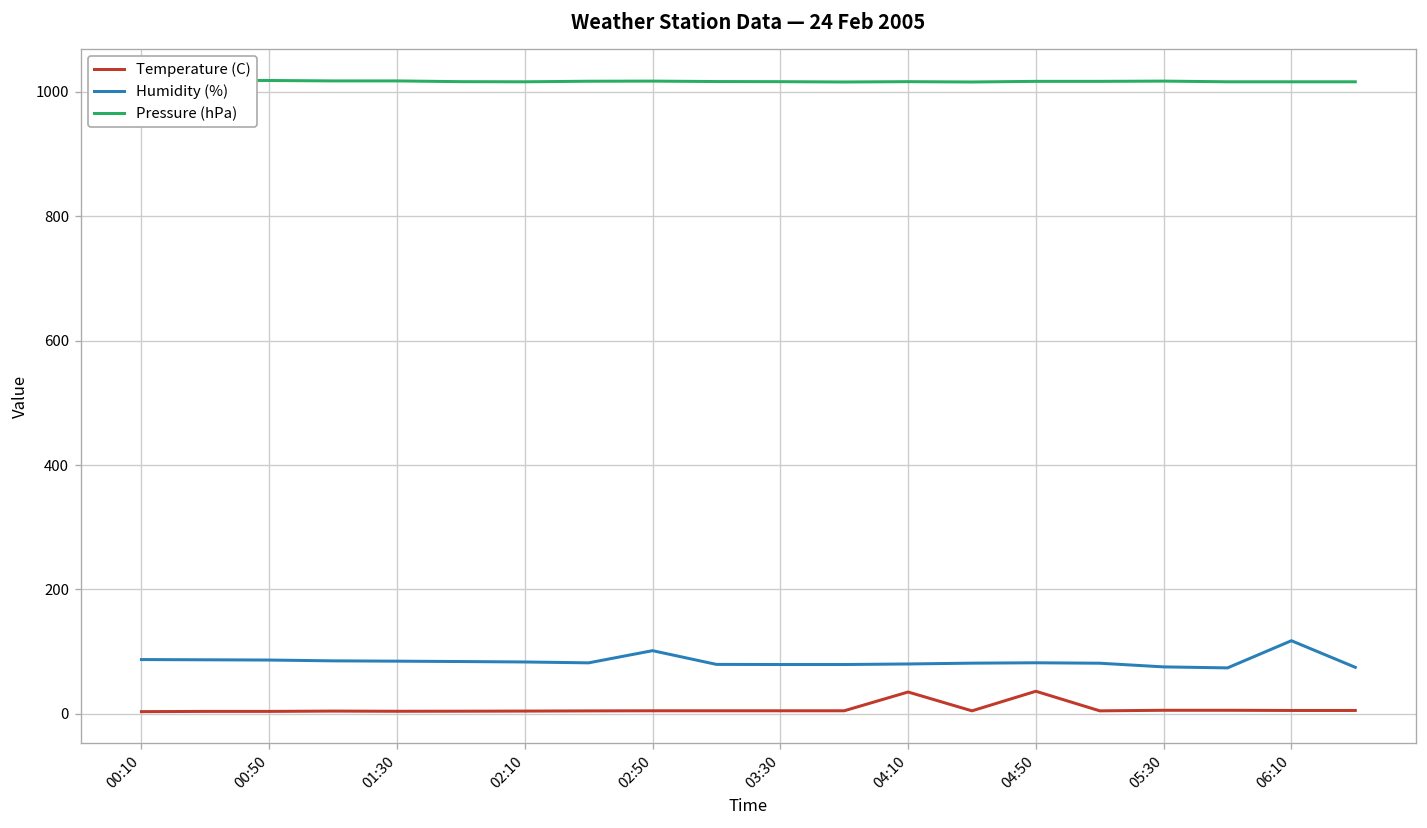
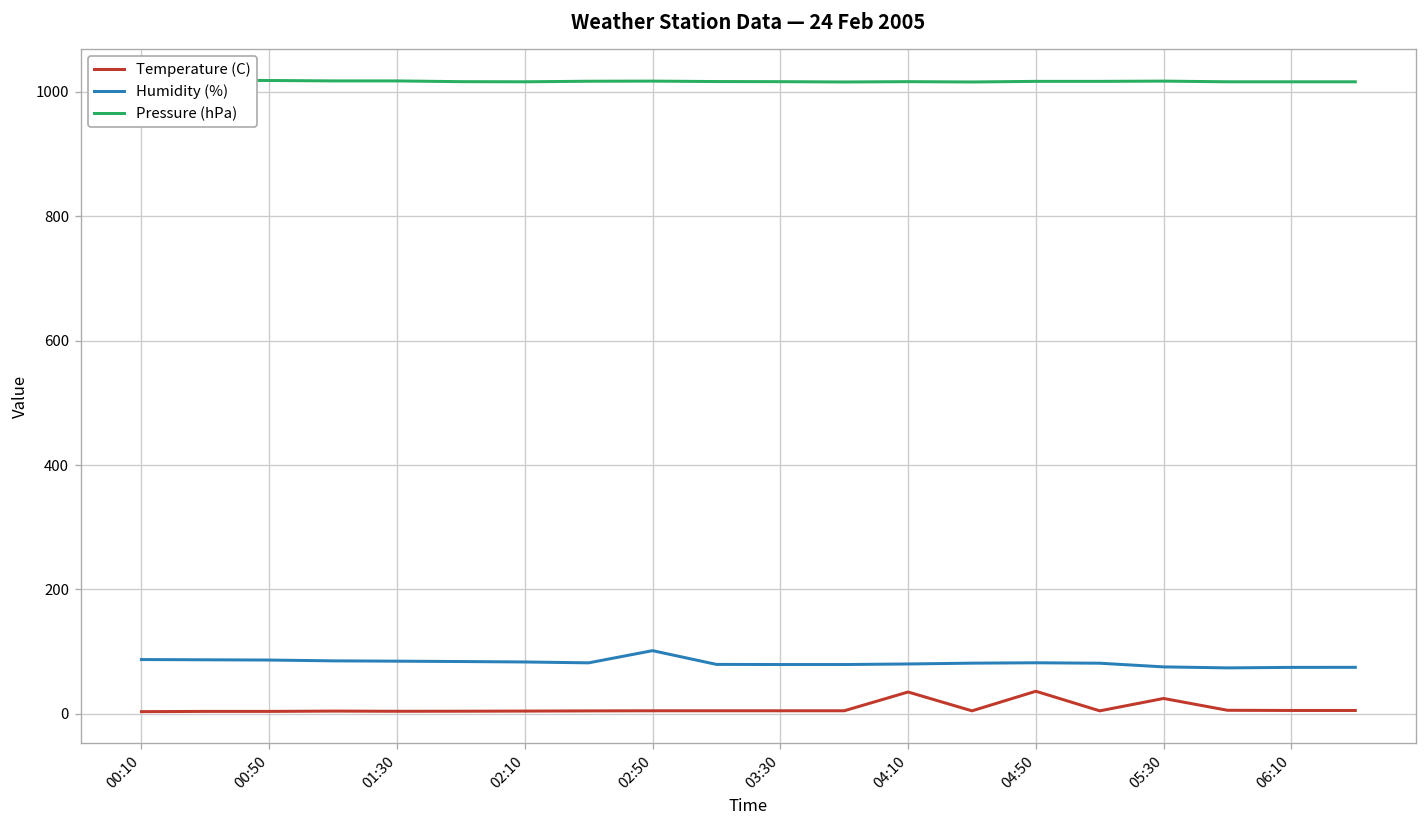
Temperature (C), 05:30: 10 -> 20
Humidity (%), 06:10: 120 -> 70
